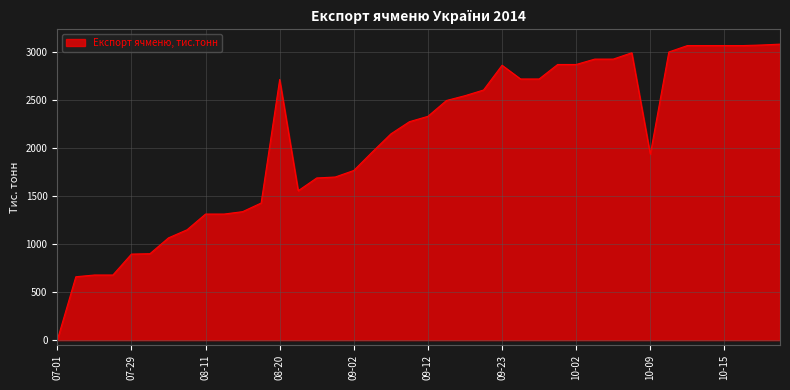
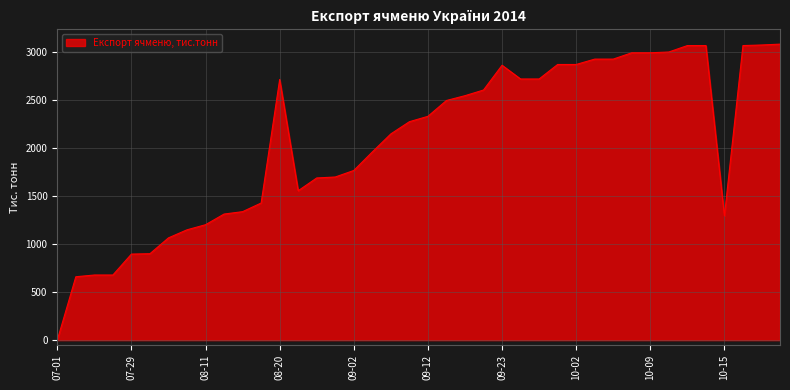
08-11: 1300 -> 1200
10-09: 1900 -> 3000
10-15: 3100 -> 1300
